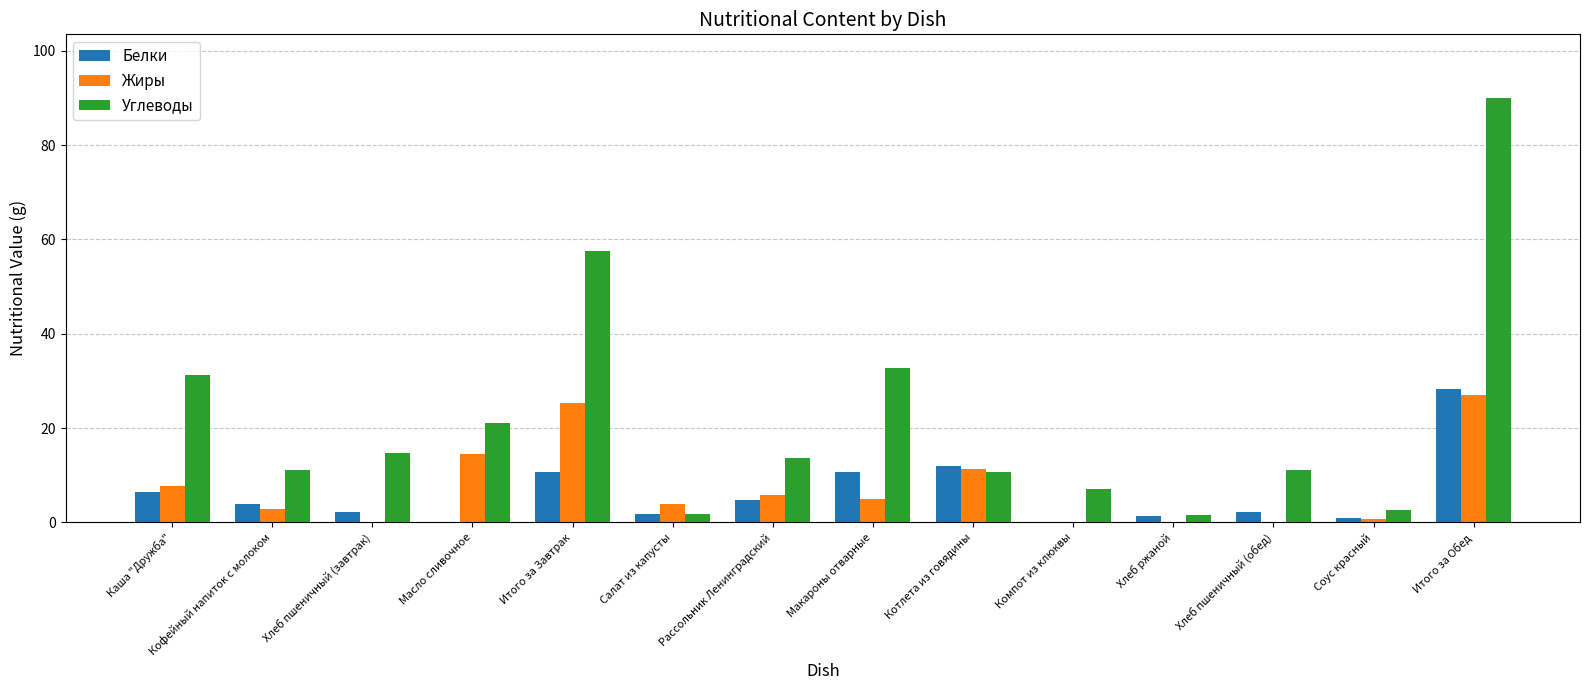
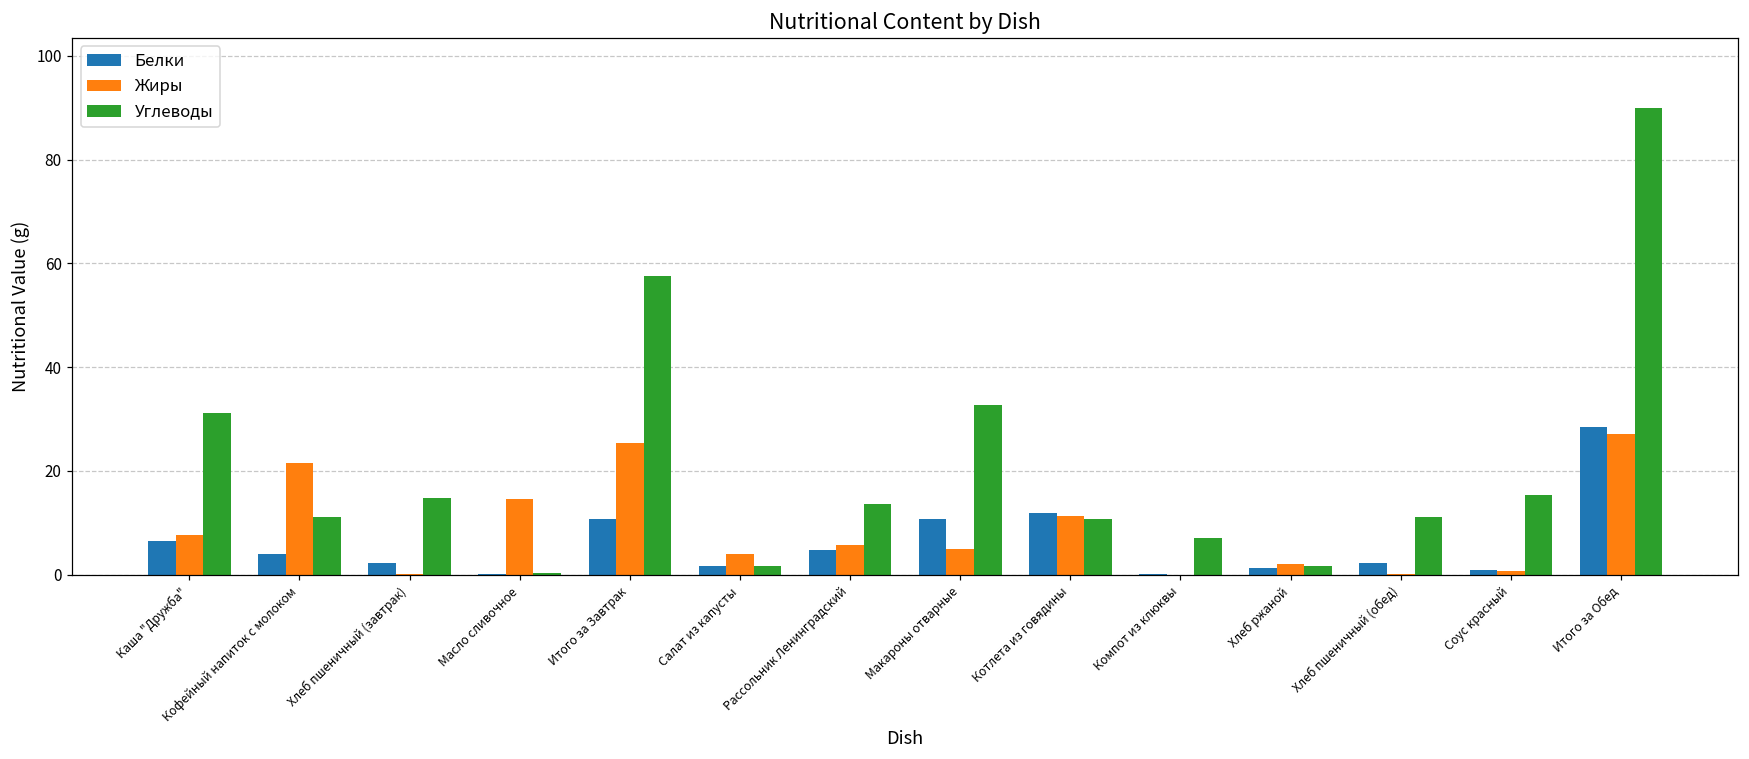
Жиры, Кофейный напиток с молоком: 3 -> 22
Углеводы, Масло сливочное: 21 -> 0
Жиры, Хлеб ржаной: 0 -> 2
Углеводы, Соус красный: 3 -> 15
